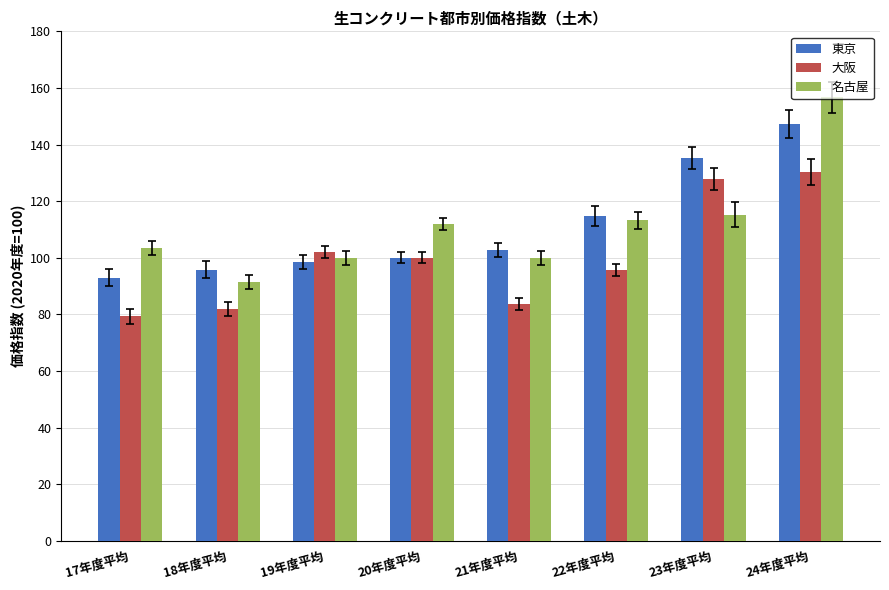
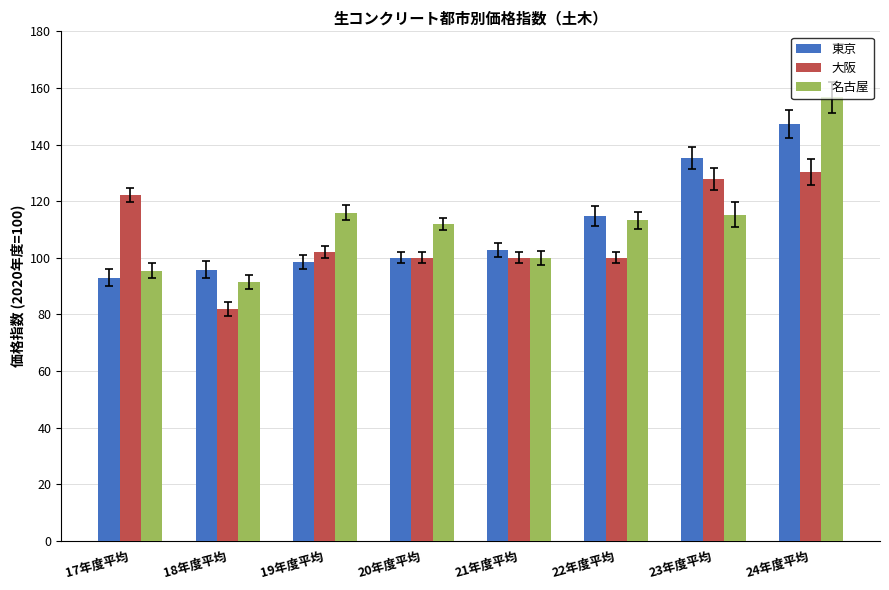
大阪, 17年度平均: 79 -> 122
名古屋, 17年度平均: 103 -> 96
名古屋, 19年度平均: 100 -> 116
大阪, 21年度平均: 84 -> 100
大阪, 22年度平均: 96 -> 100
